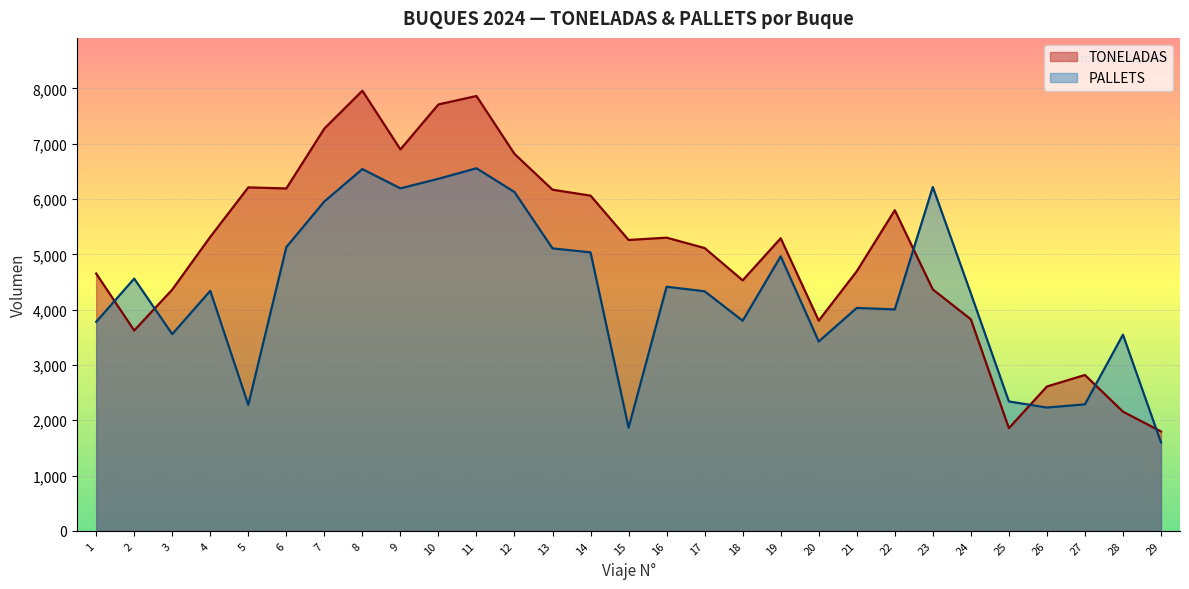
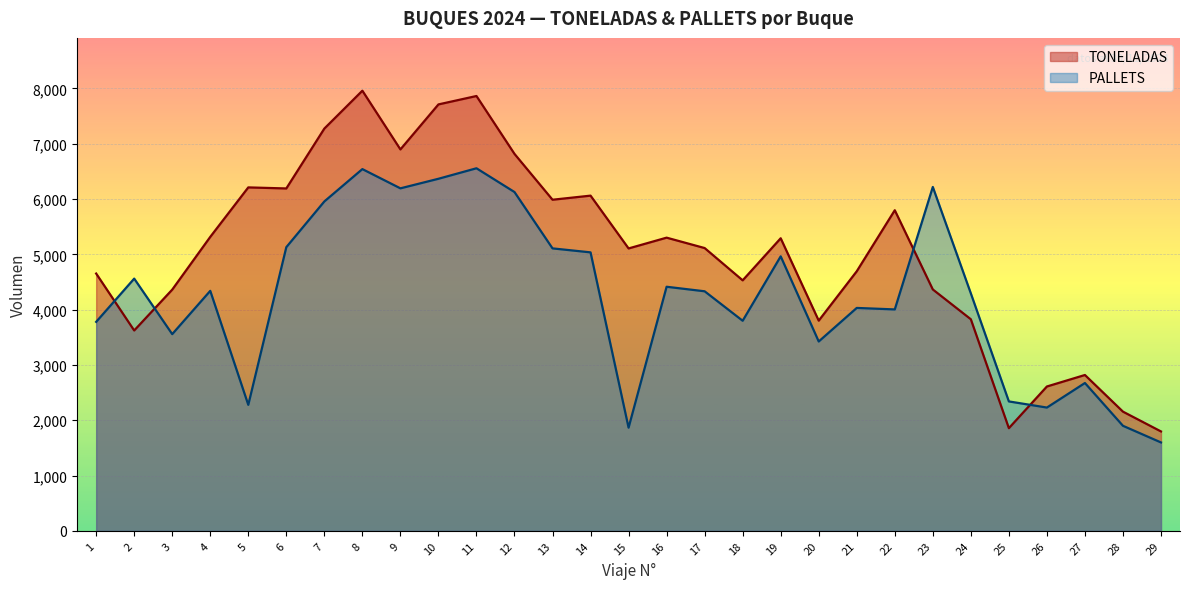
TONELADAS, 13: 6,200 -> 6,000
TONELADAS, 15: 5,300 -> 5,100
PALLETS, 27: 2,300 -> 2,700
PALLETS, 28: 3,500 -> 1,900
